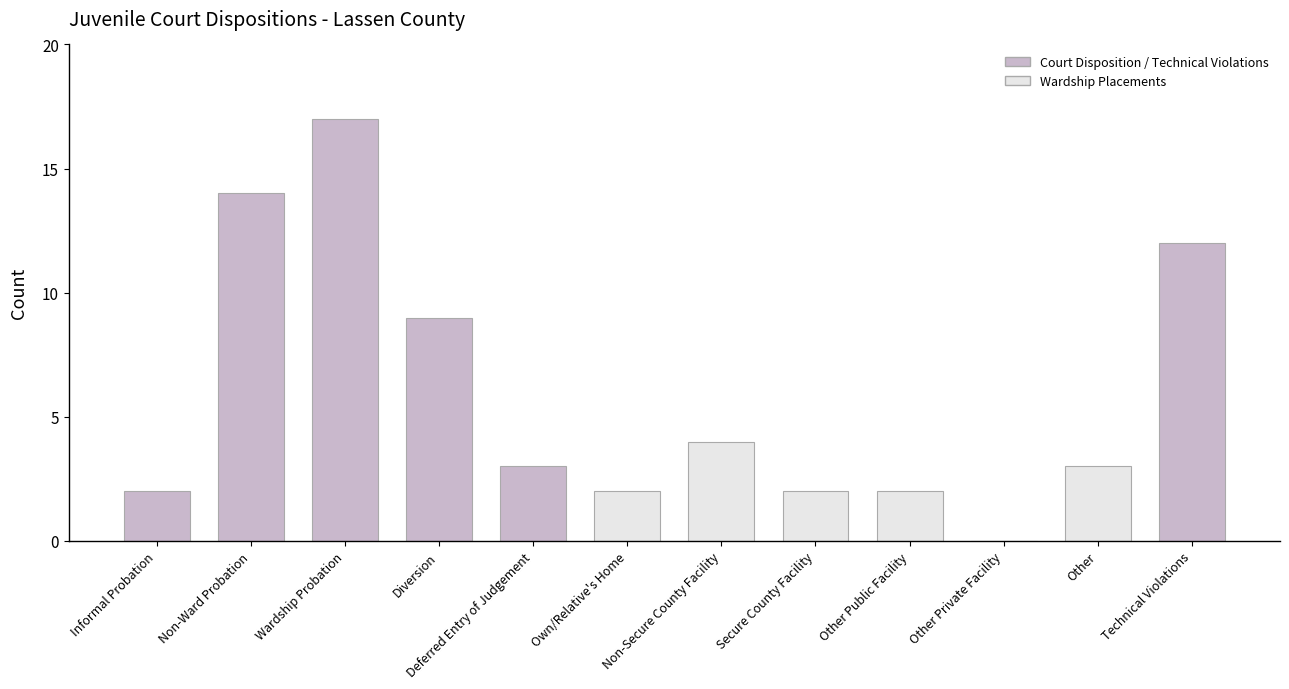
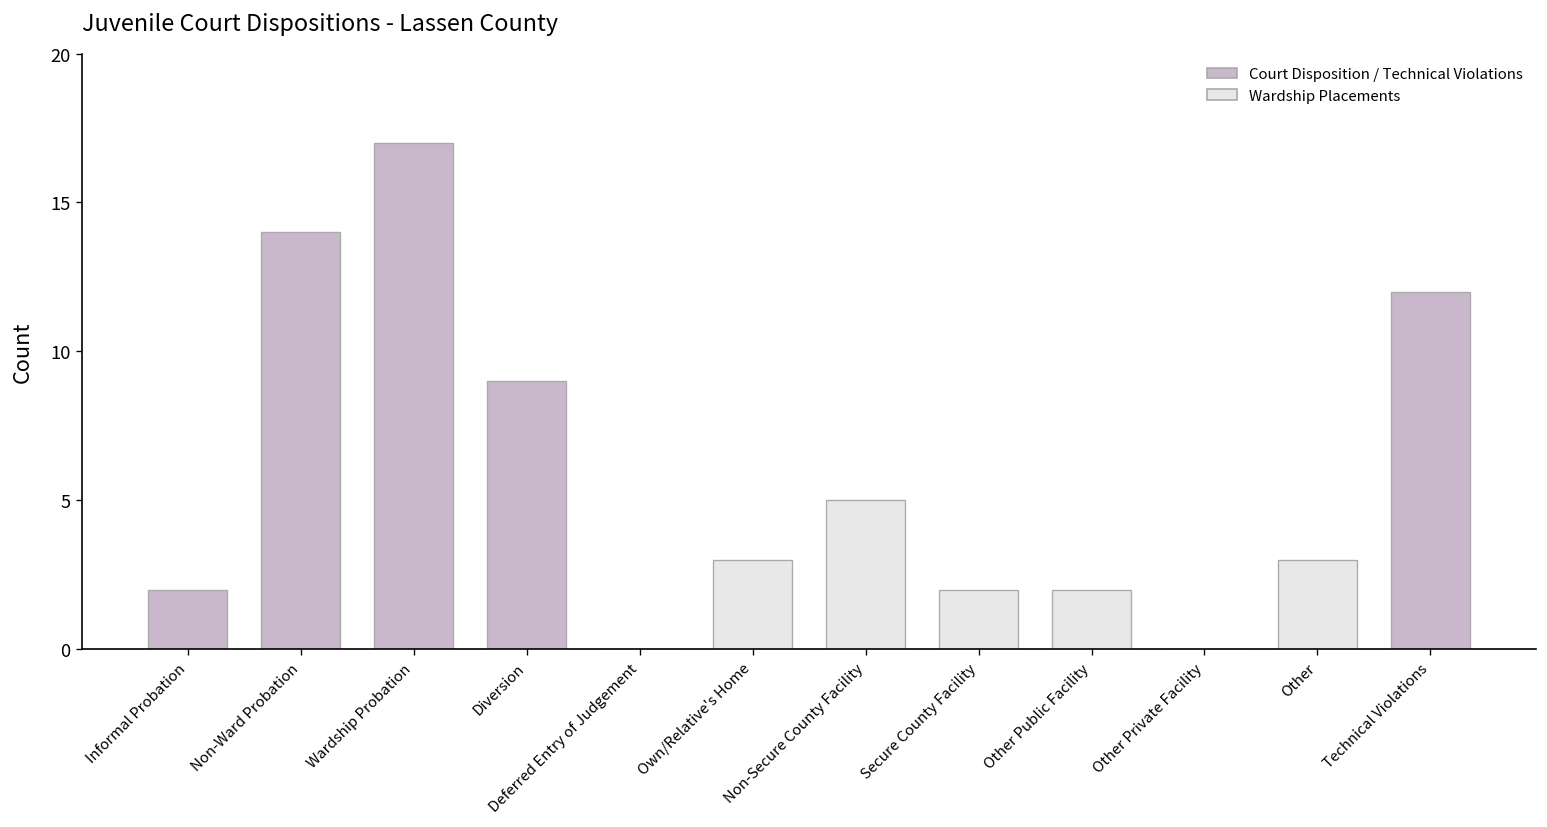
Deferred Entry of Judgement: 3 -> 0
Own/Relative's Home: 2 -> 3
Non-Secure County Facility: 4 -> 5
